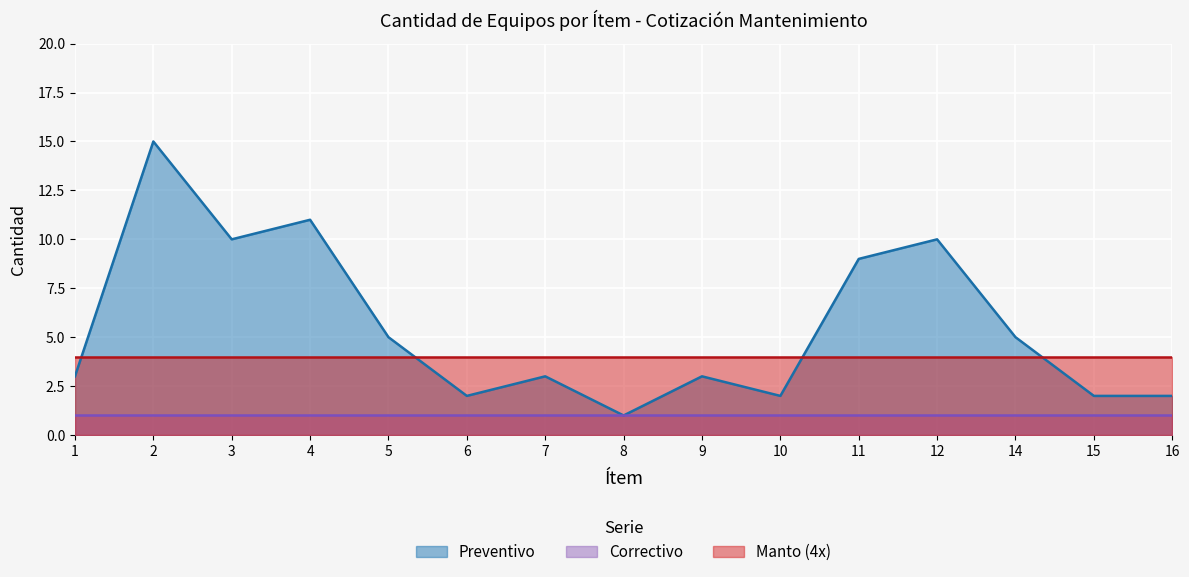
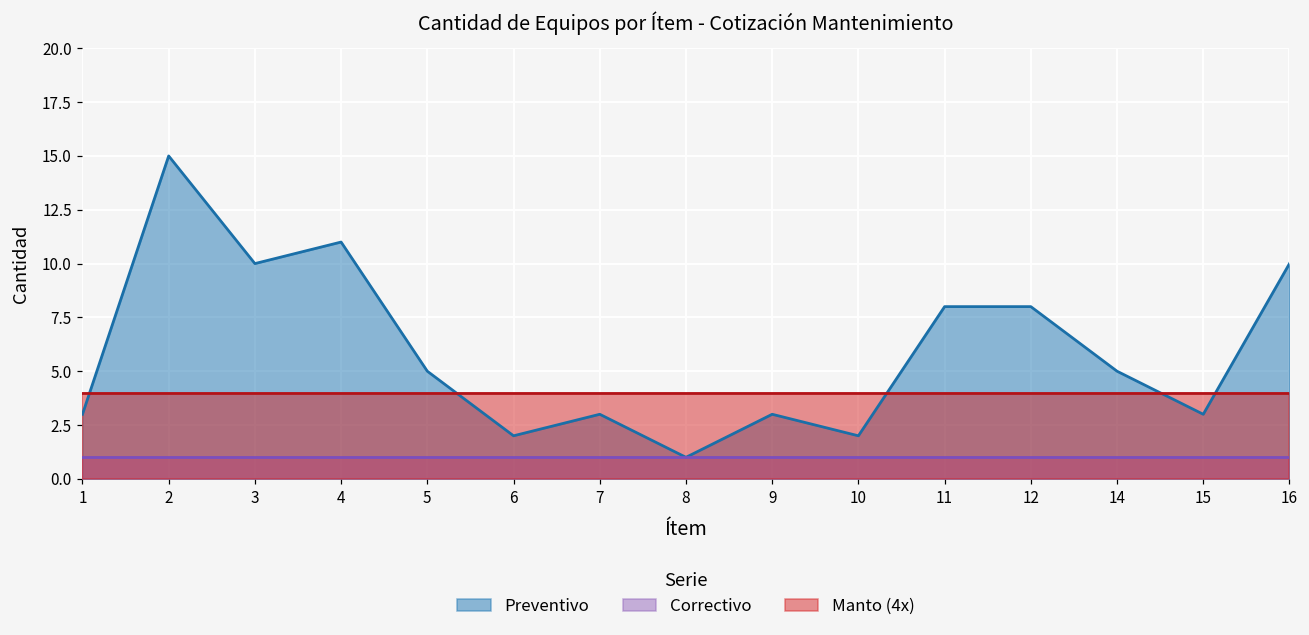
Preventivo, 11: 9 -> 8
Preventivo, 12: 10 -> 8
Preventivo, 15: 2 -> 3
Preventivo, 16: 2 -> 10
